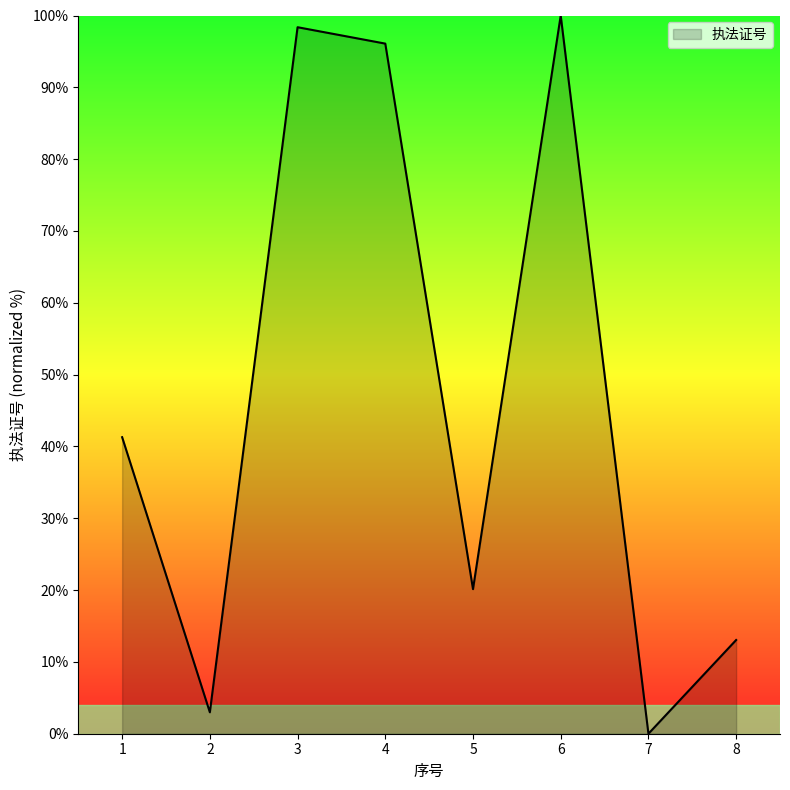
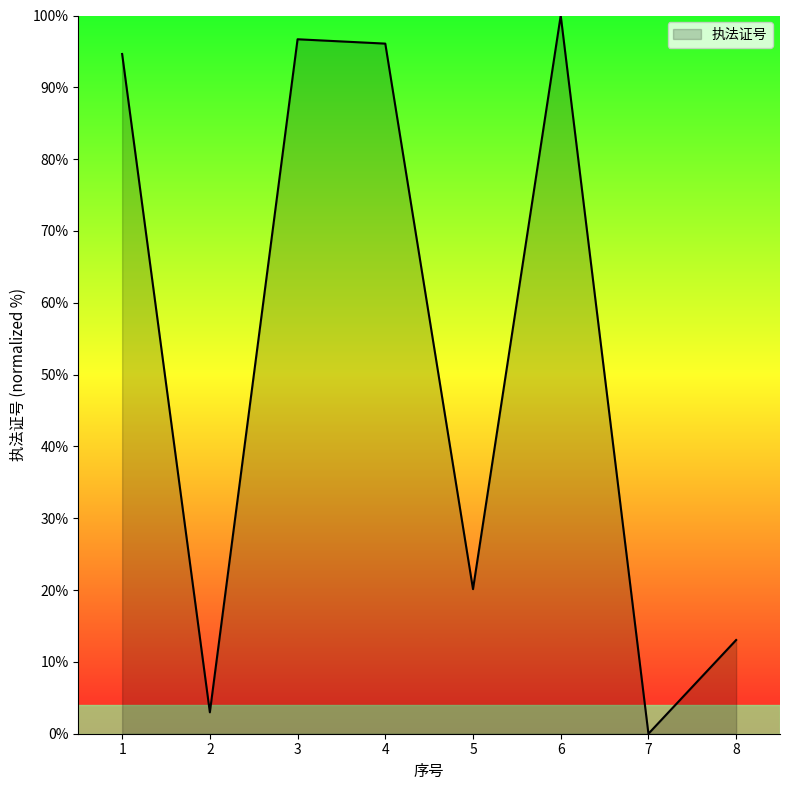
1: 41% -> 95%
3: 98% -> 97%
